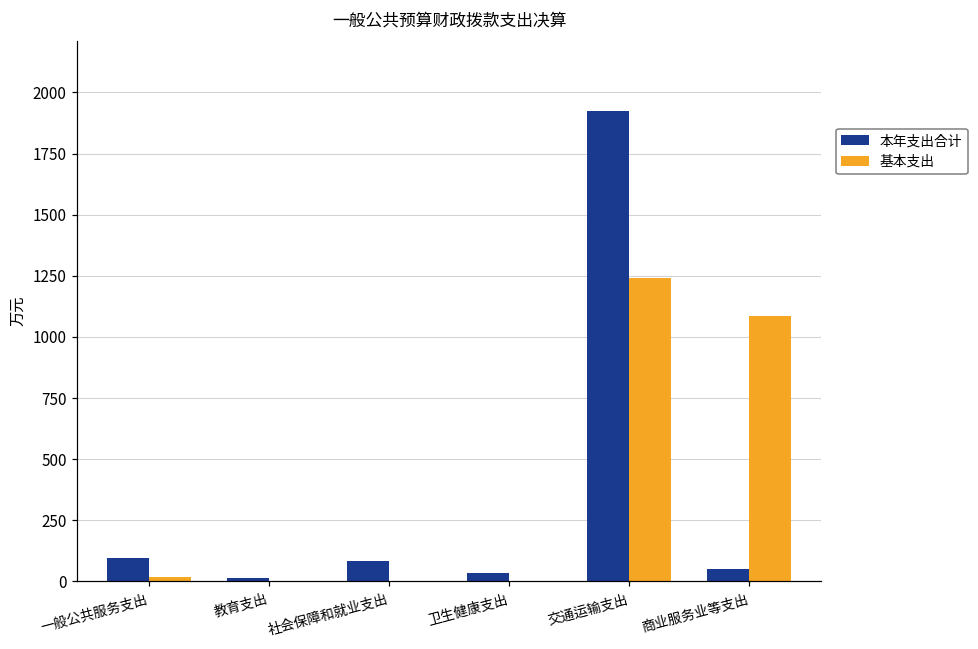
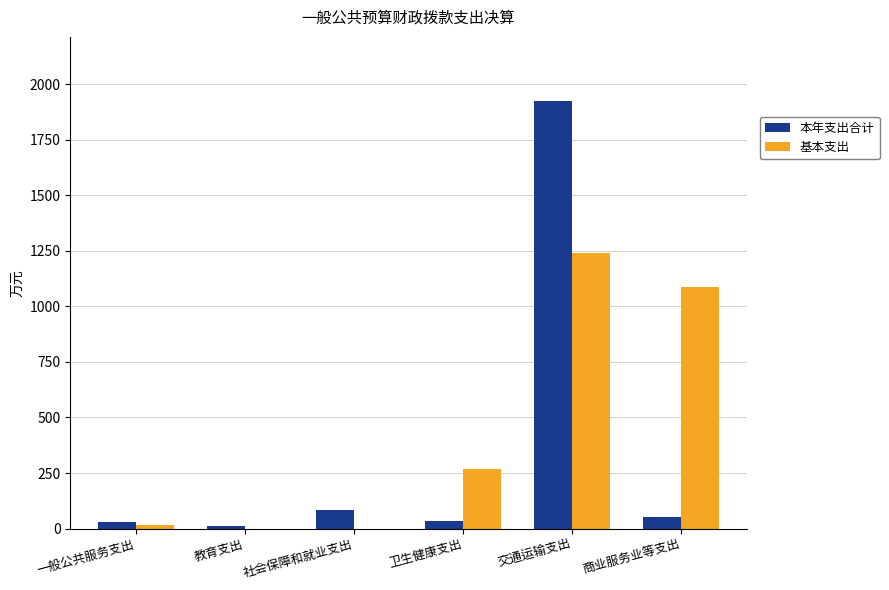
本年支出合计, 一般公共服务支出: 90 -> 30
基本支出, 卫生健康支出: 0 -> 270
